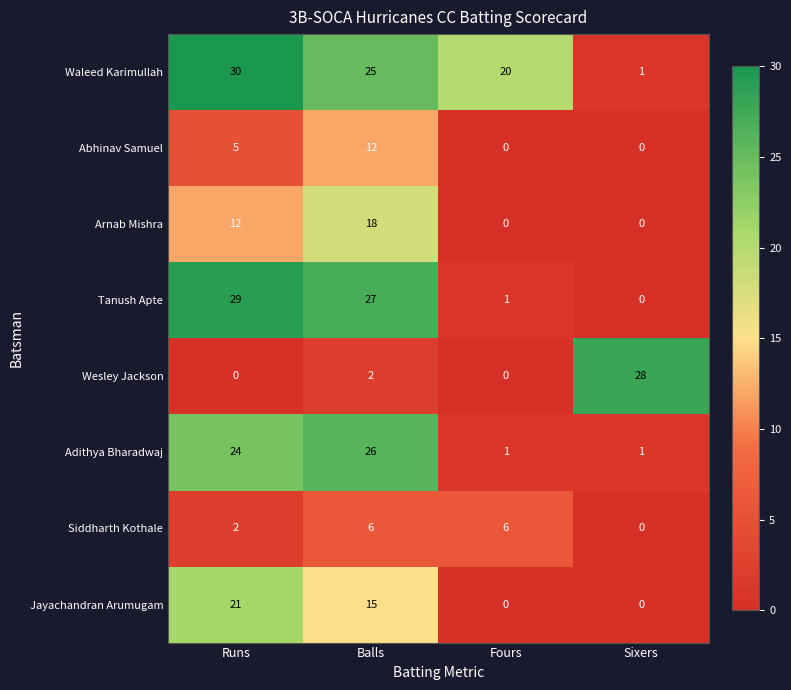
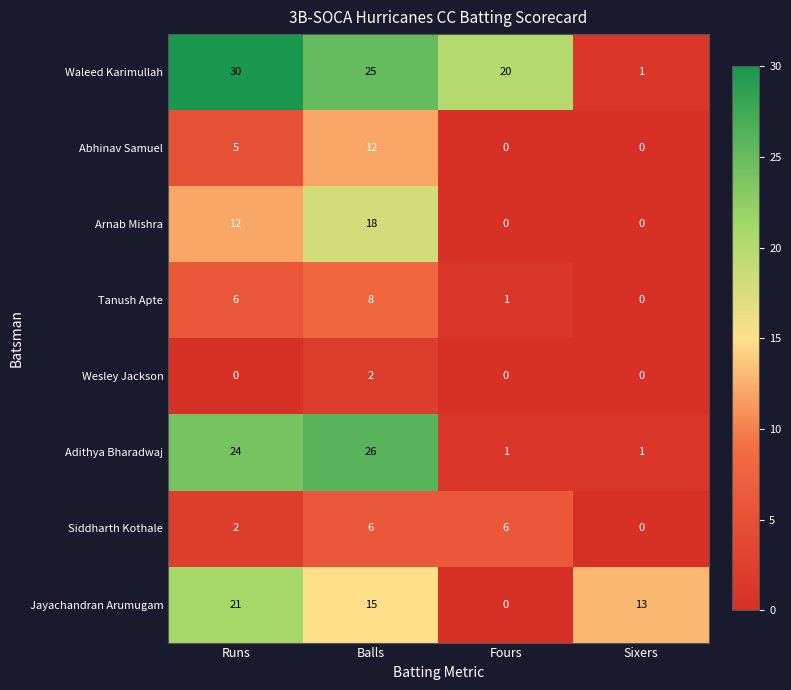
Tanush Apte, Runs: 29 -> 6
Tanush Apte, Balls: 27 -> 8
Wesley Jackson, Sixers: 28 -> 0
Jayachandran Arumugam, Sixers: 0 -> 13
